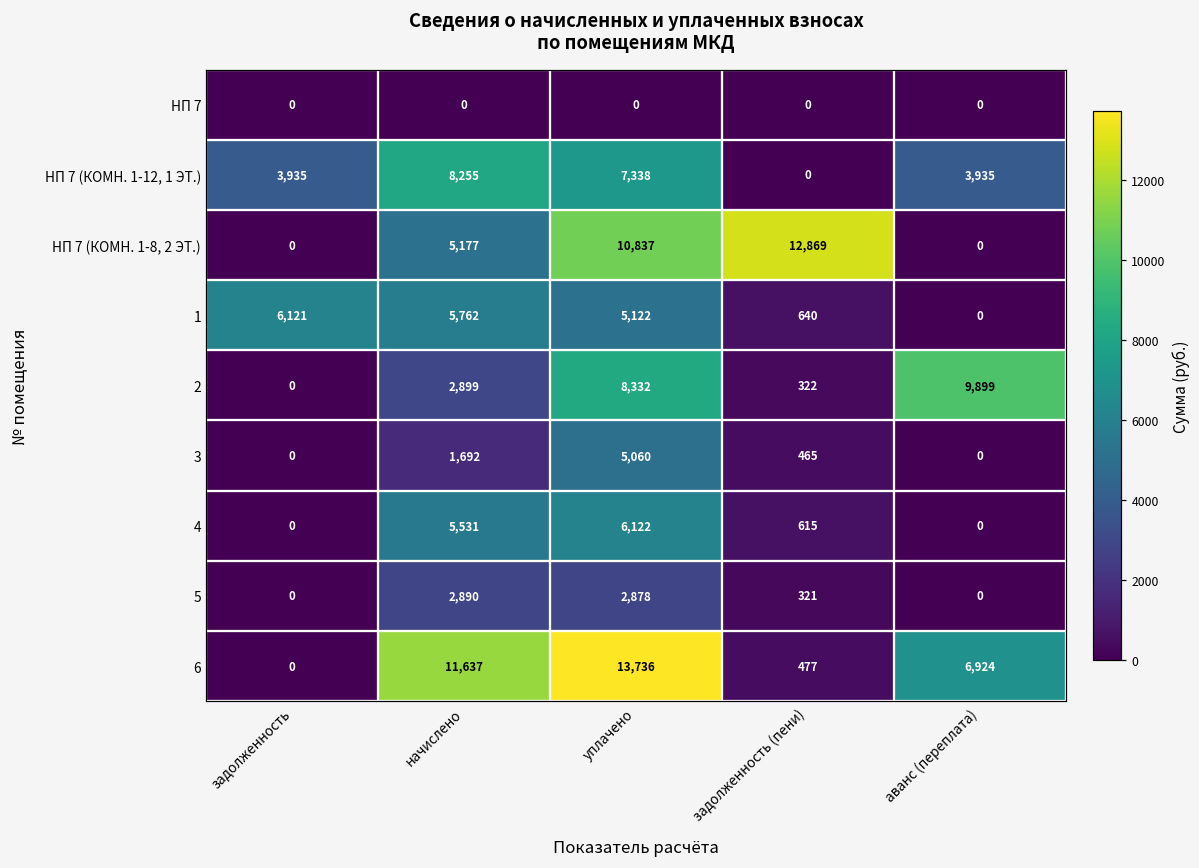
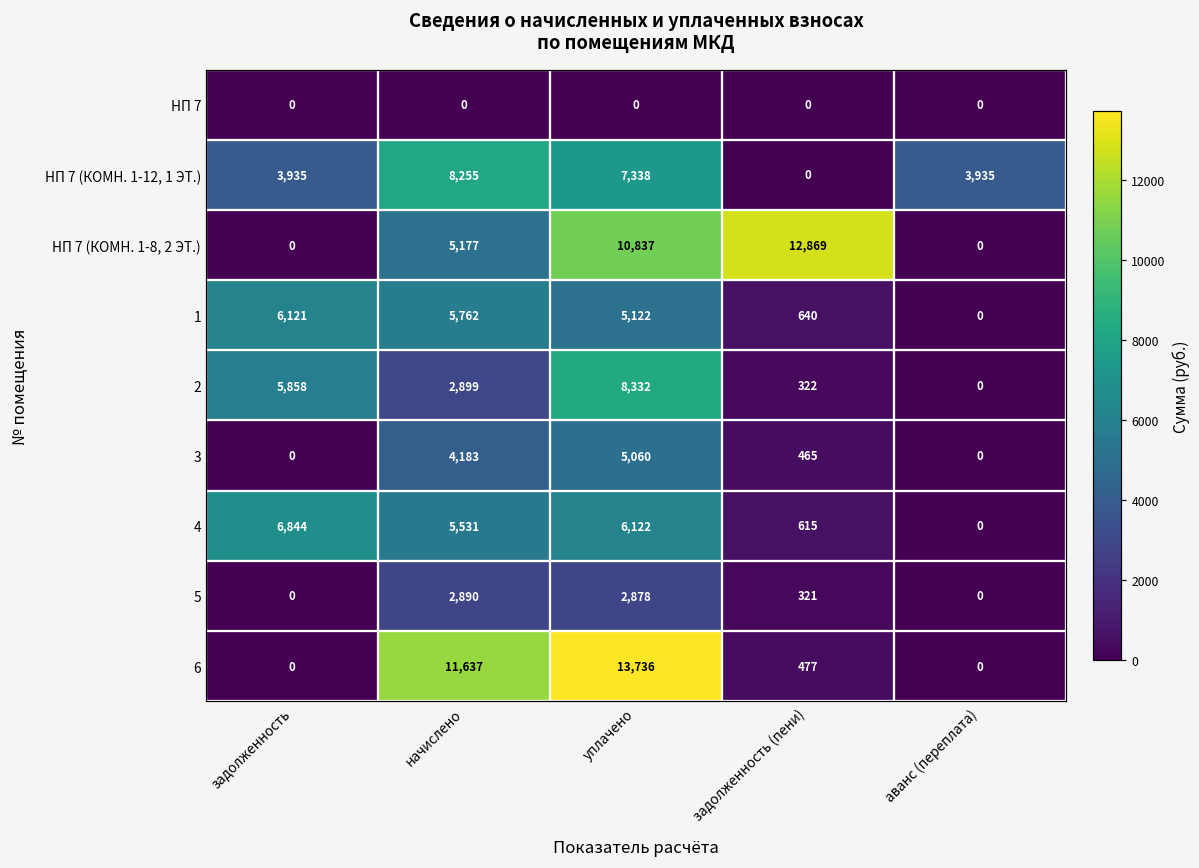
2, задолженность: 0 -> 5,858
2, аванс (переплата): 9,899 -> 0
3, начислено: 1,692 -> 4,183
4, задолженность: 0 -> 6,844
6, аванс (переплата): 6,924 -> 0
